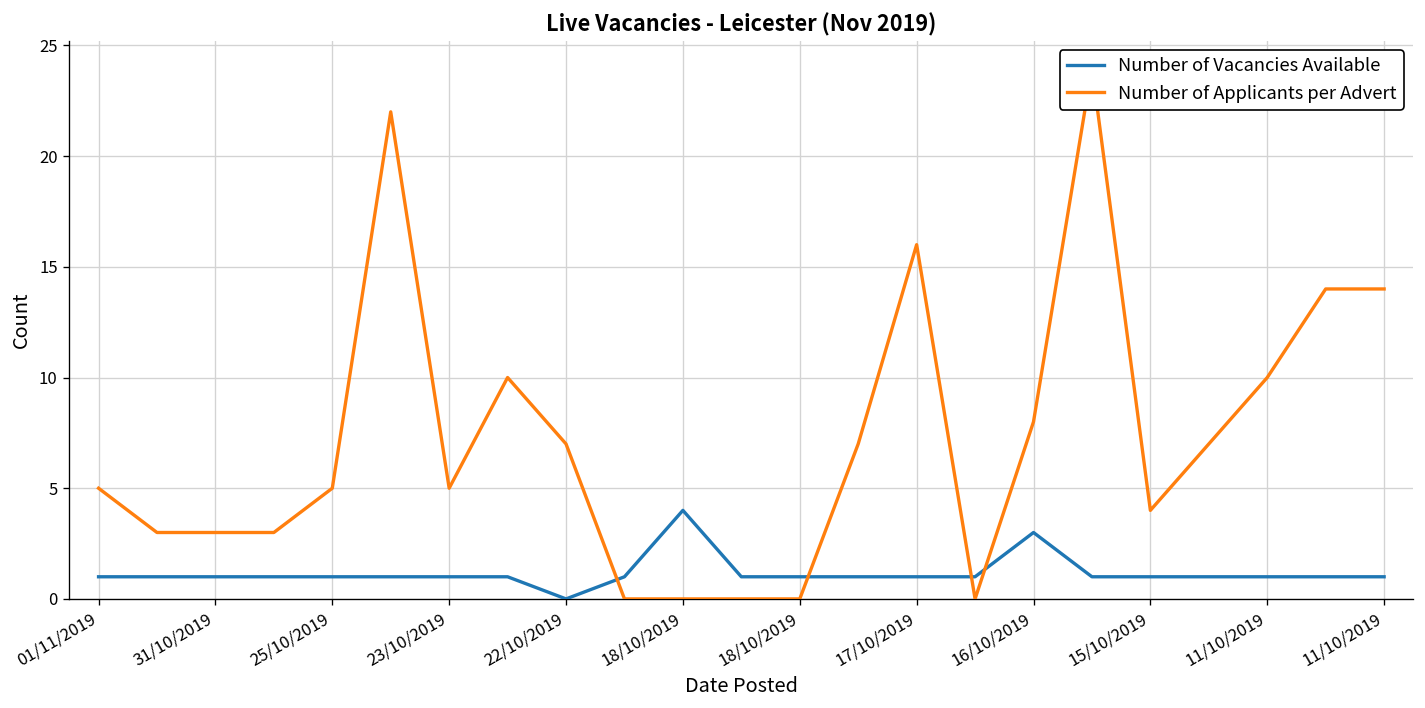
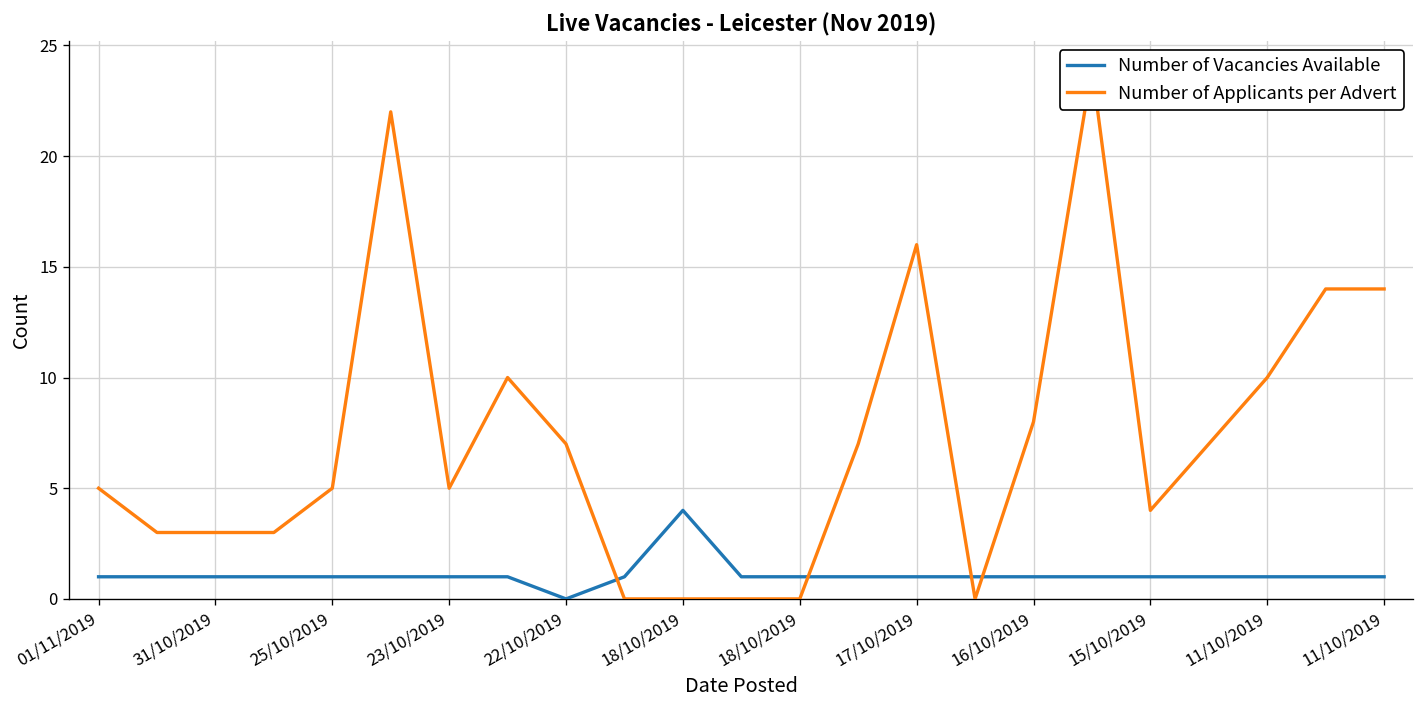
Number of Vacancies Available, 16/10/2019: 3 -> 1
